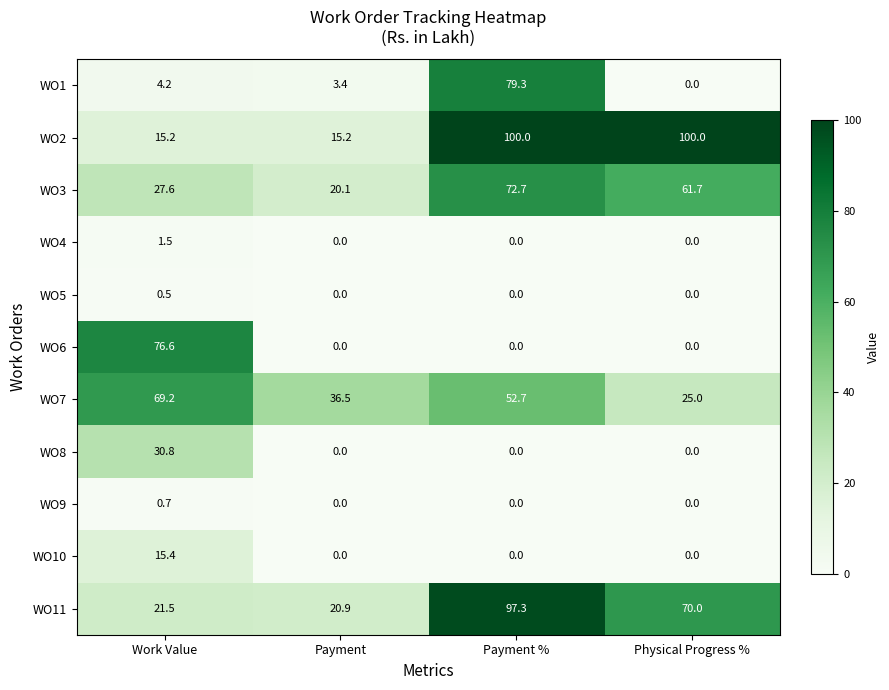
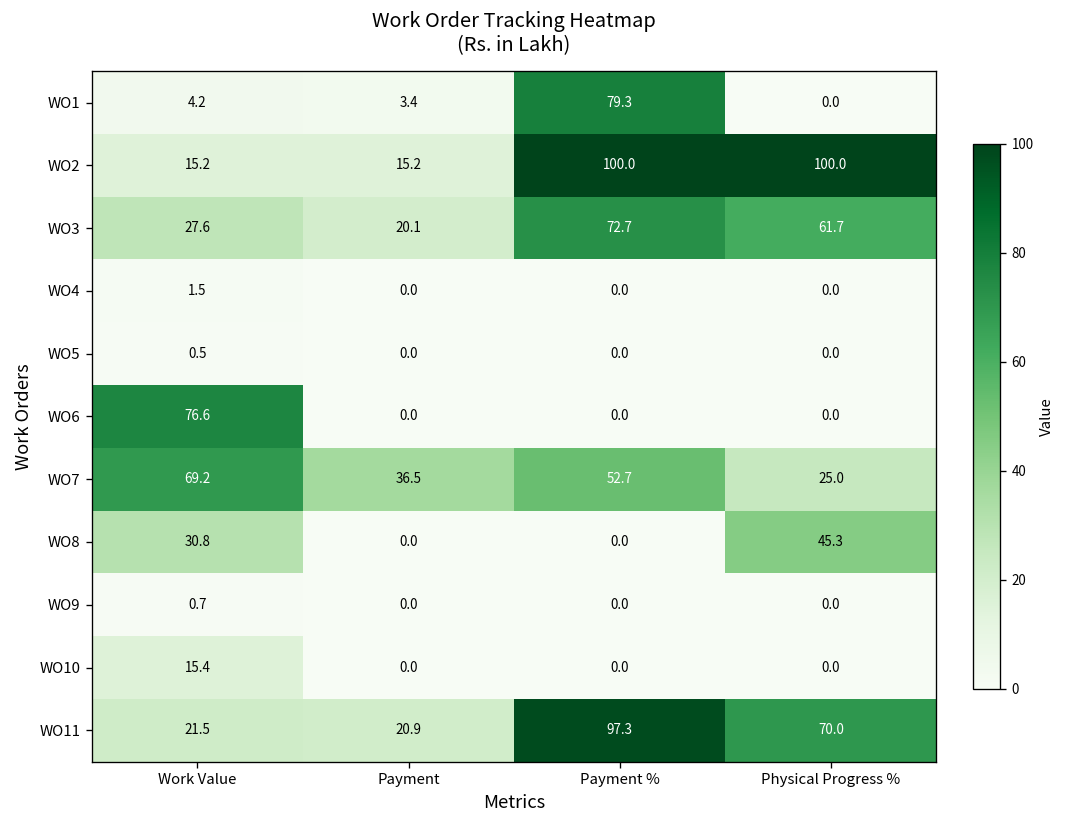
WO8, Physical Progress %: 0.0 -> 45.3
